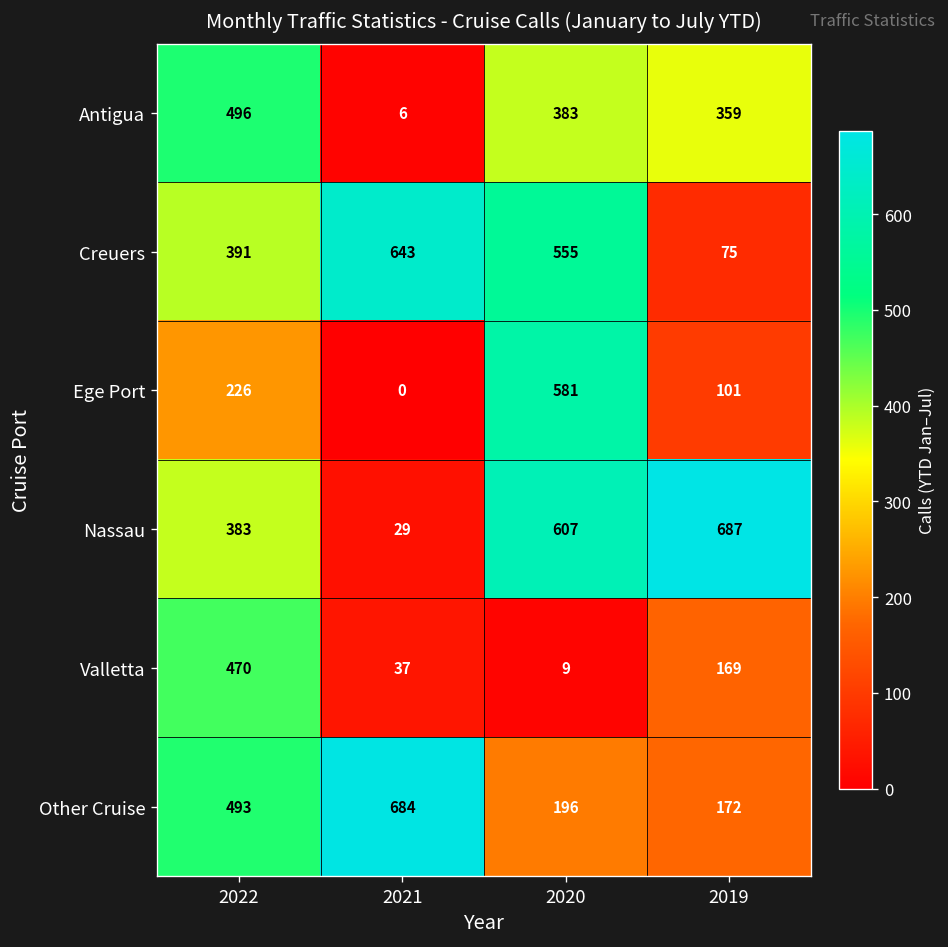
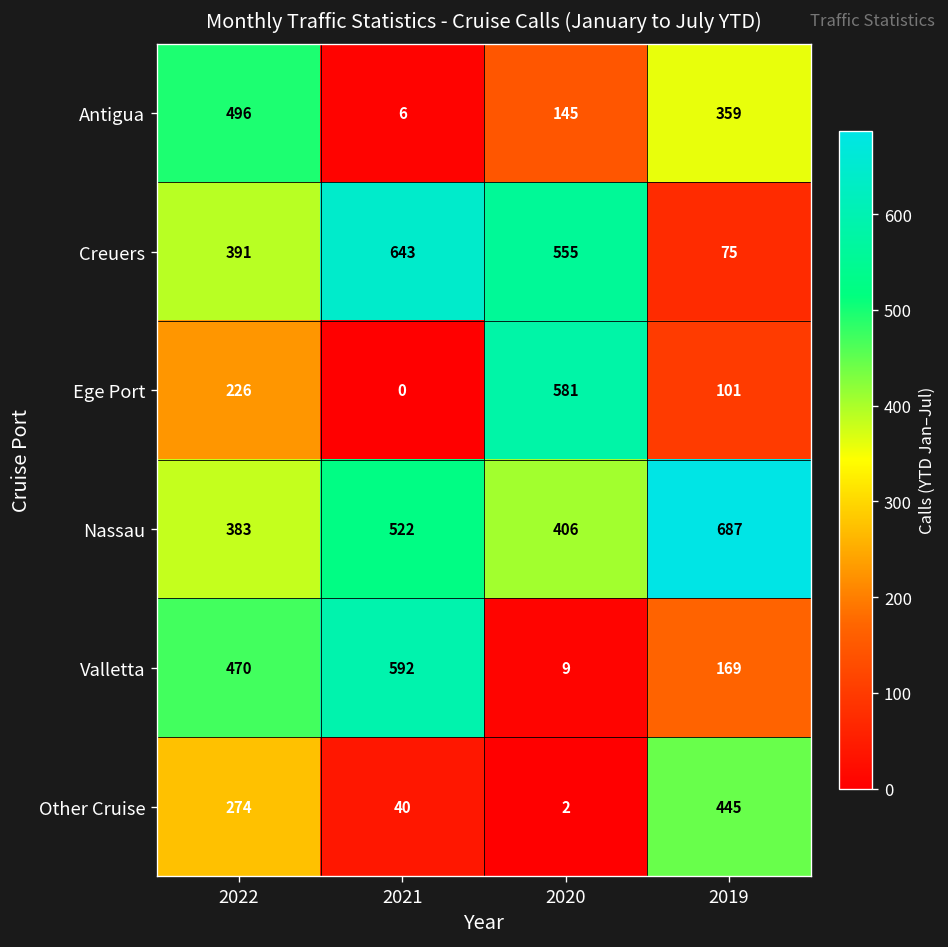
Antigua, 2020: 383 -> 145
Nassau, 2021: 29 -> 522
Nassau, 2020: 607 -> 406
Valletta, 2021: 37 -> 592
Other Cruise, 2022: 493 -> 274
Other Cruise, 2021: 684 -> 40
Other Cruise, 2020: 196 -> 2
Other Cruise, 2019: 172 -> 445
